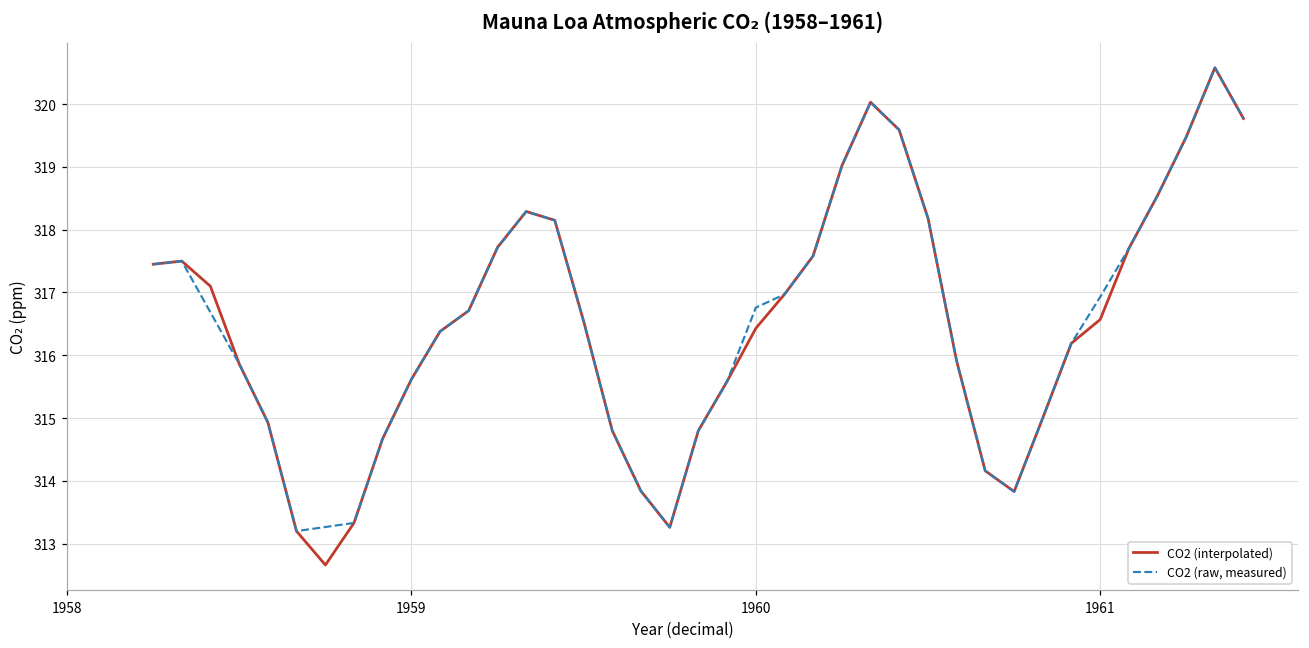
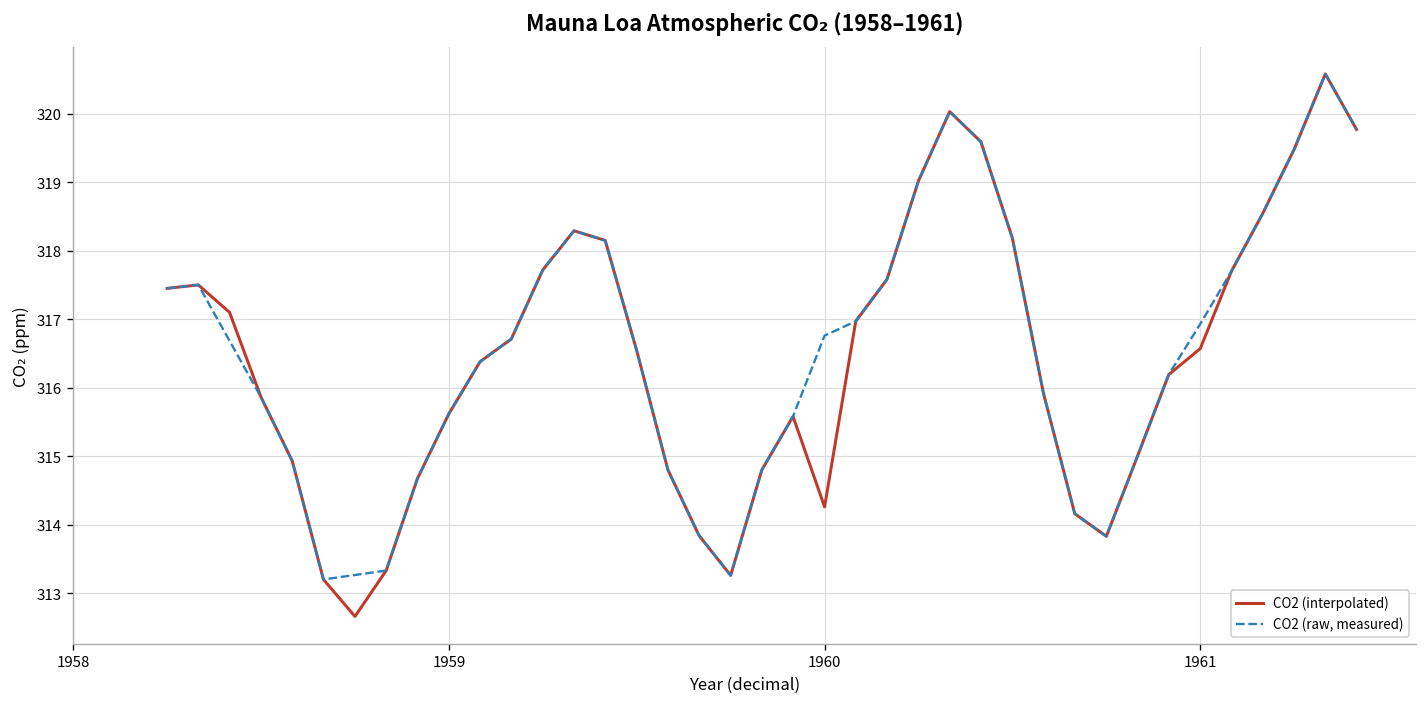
CO2 (interpolated), 1960: 316.4 -> 314.3
